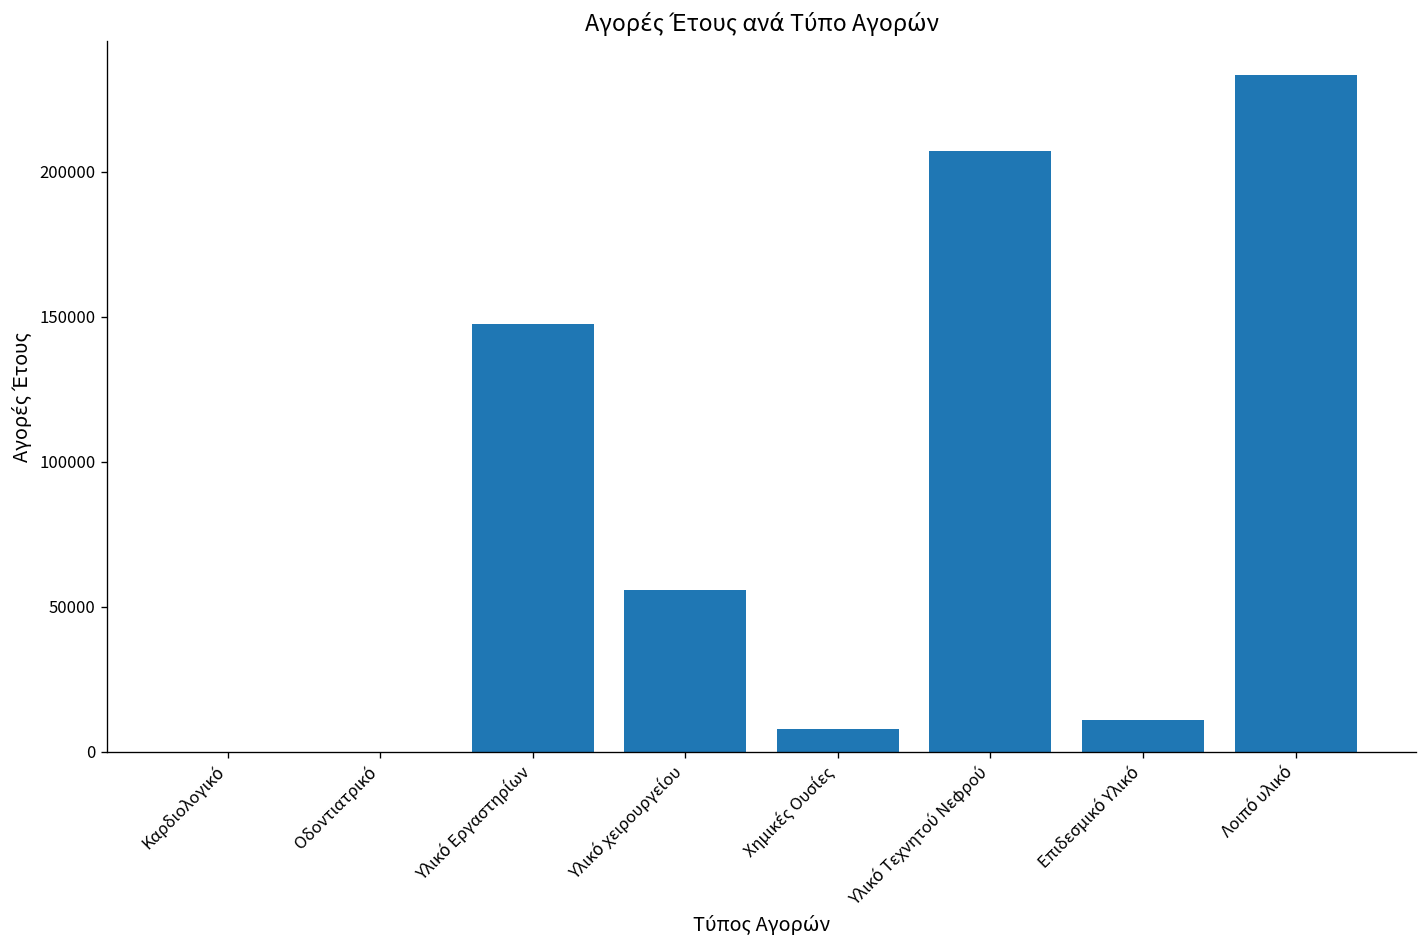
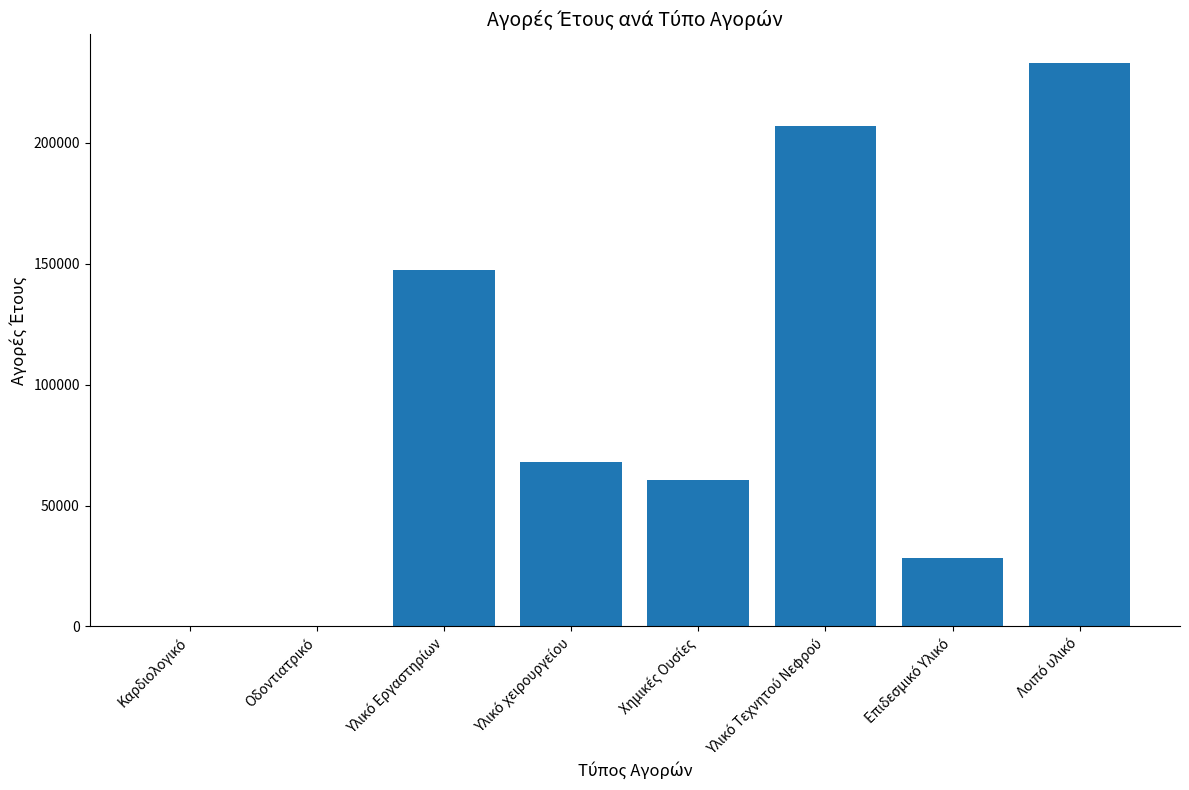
Υλικό χειρουργείου: 56000 -> 68000
Χημικές Ουσίες: 8000 -> 61000
Επιδεσμικό Υλικό: 11000 -> 28000
